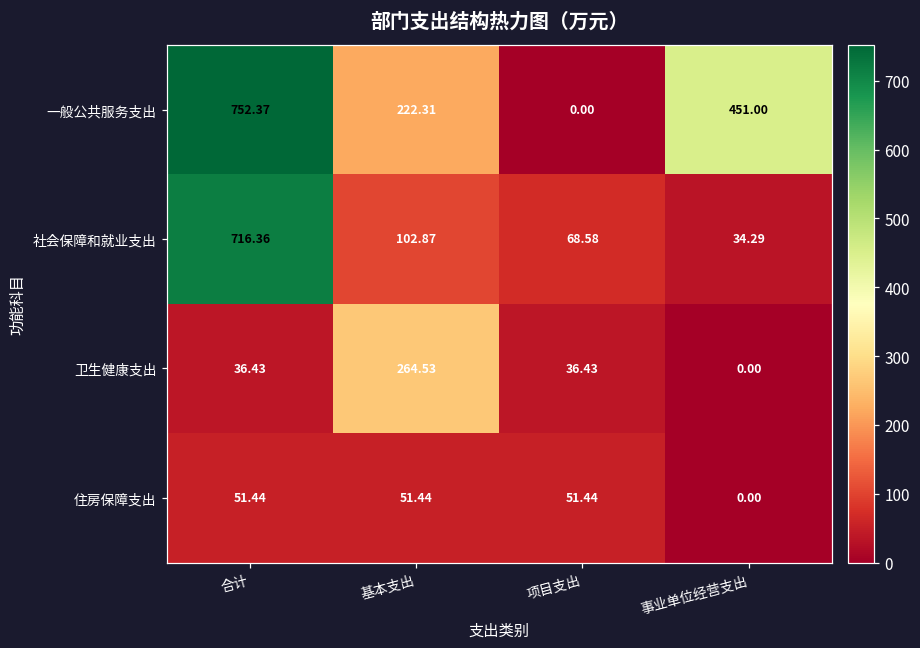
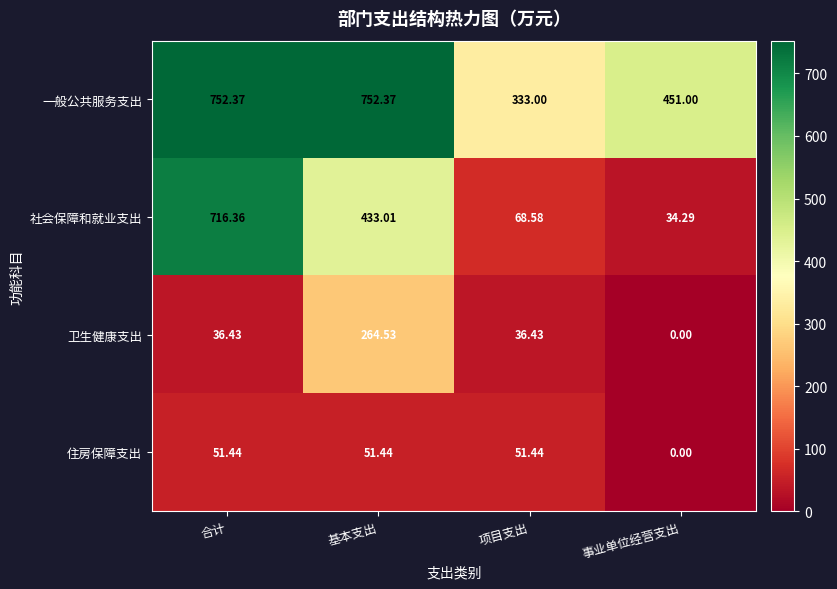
一般公共服务支出, 基本支出: 222.31 -> 752.37
一般公共服务支出, 项目支出: 0.00 -> 333.00
社会保障和就业支出, 基本支出: 102.87 -> 433.01
